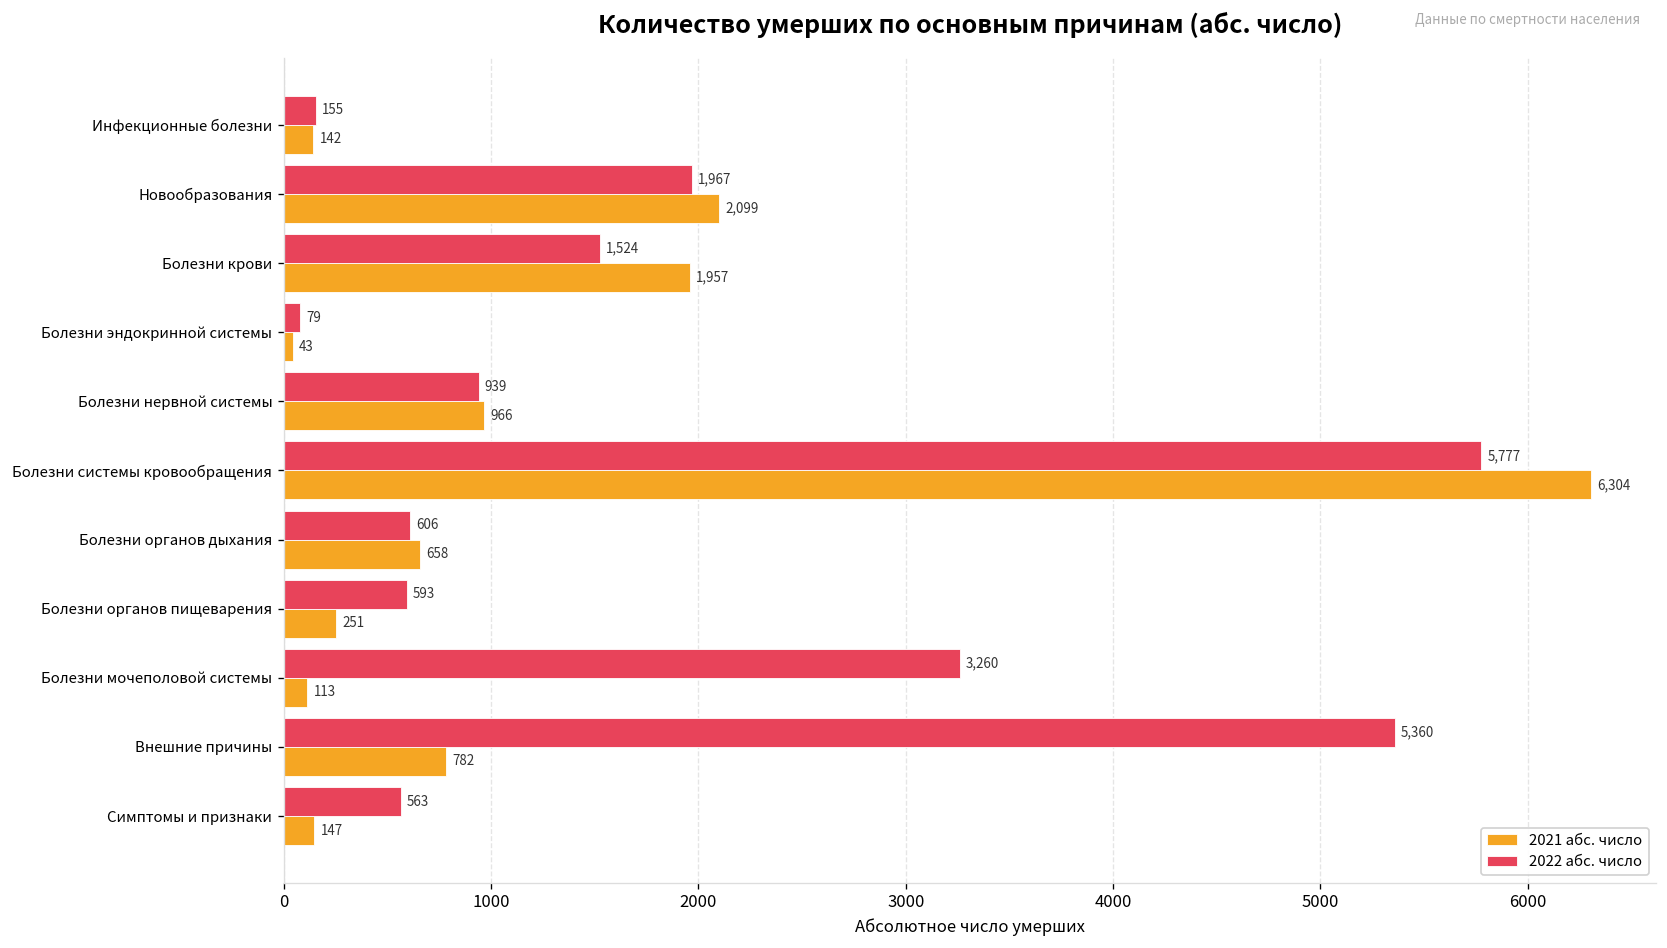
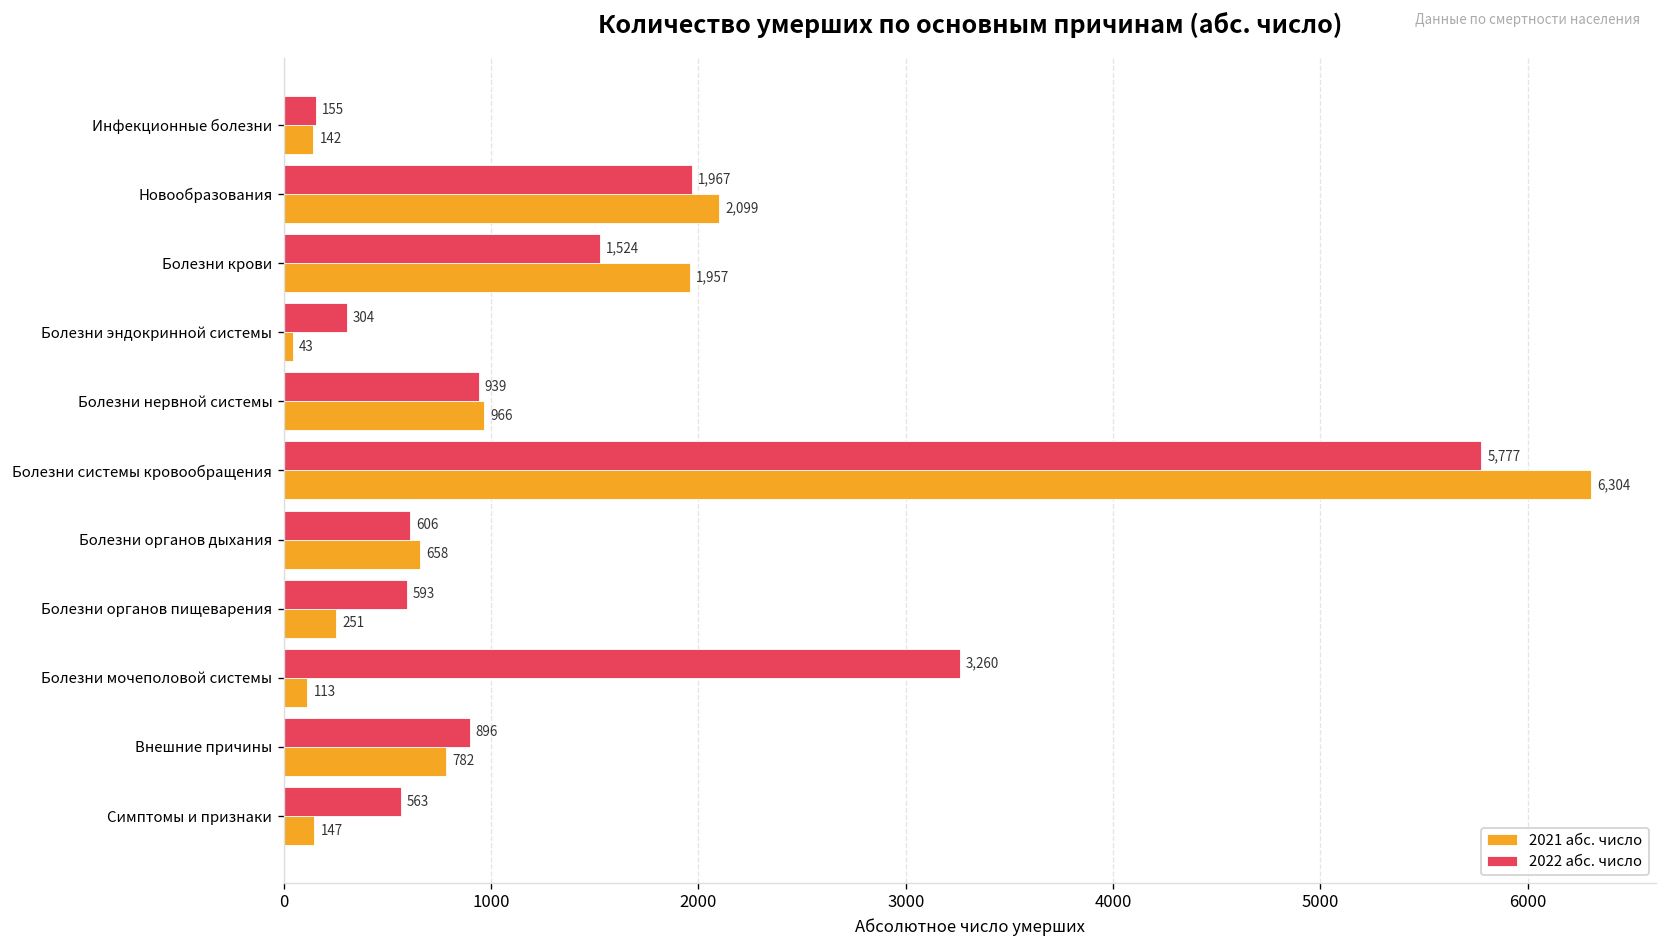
2022 абс. число, Болезни эндокринной системы: 79 -> 304
2022 абс. число, Внешние причины: 5,360 -> 896
